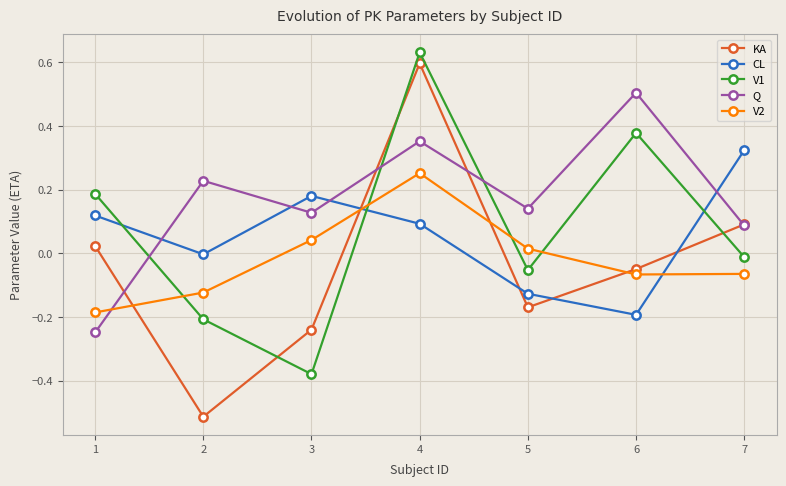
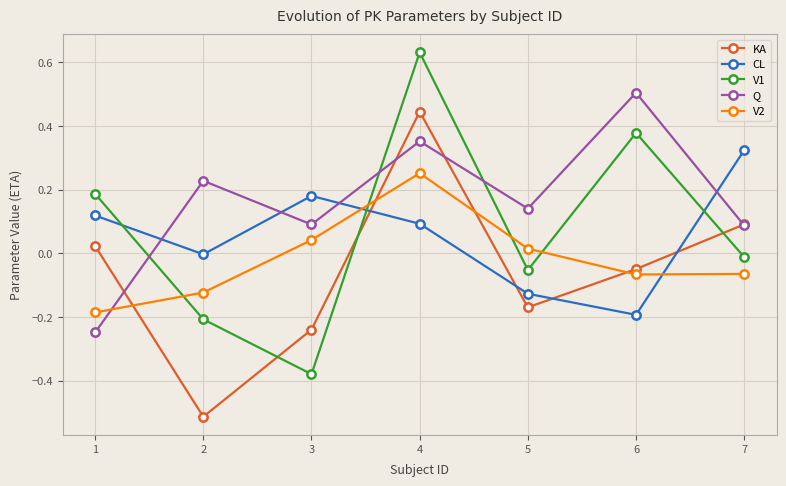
Q, 3: 0.13 -> 0.09
KA, 4: 0.60 -> 0.44
